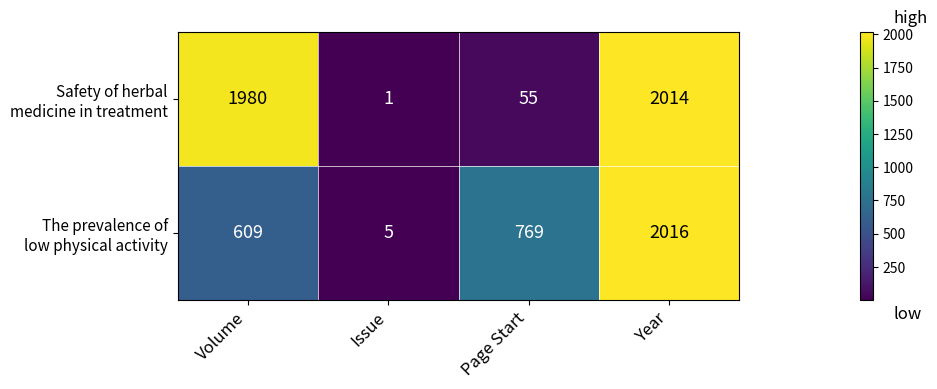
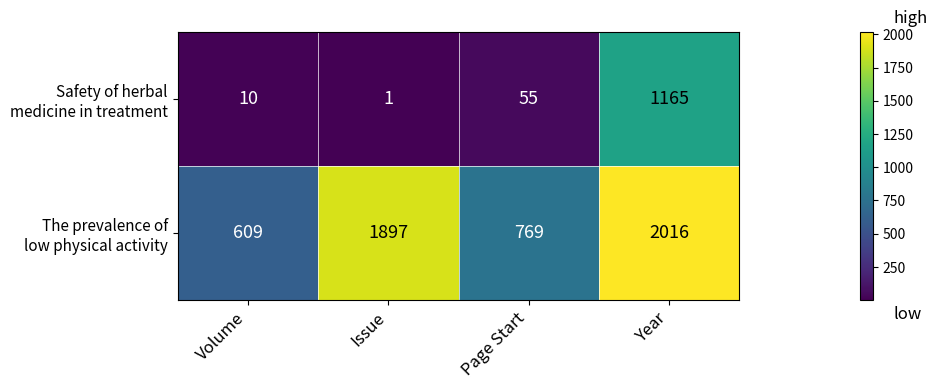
Safety of herbal medicine in treatment, Volume: 1980 -> 10
Safety of herbal medicine in treatment, Year: 2014 -> 1165
The prevalence of low physical activity, Issue: 5 -> 1897
